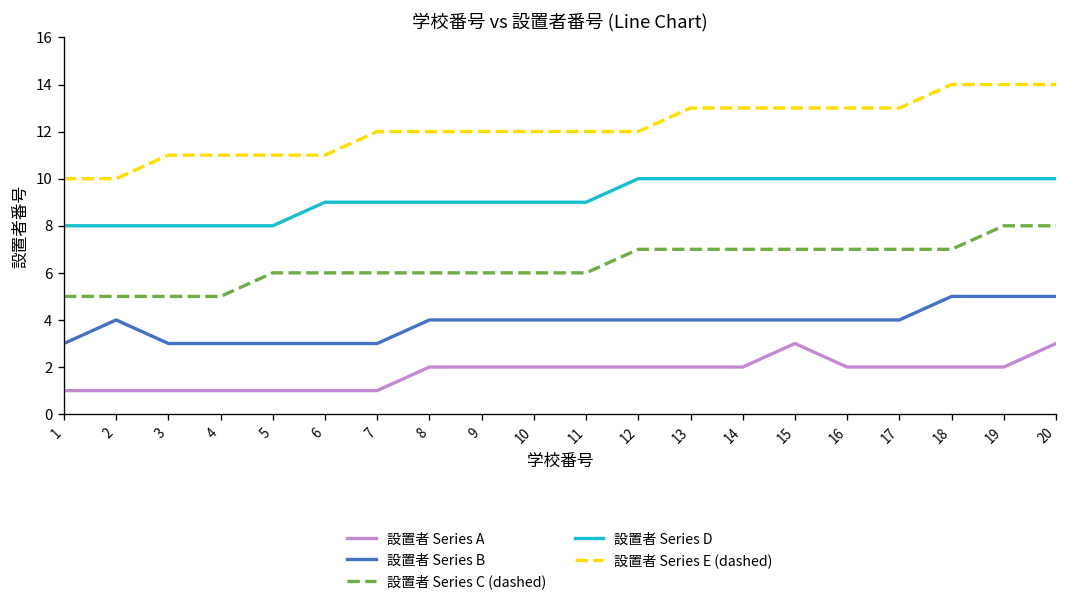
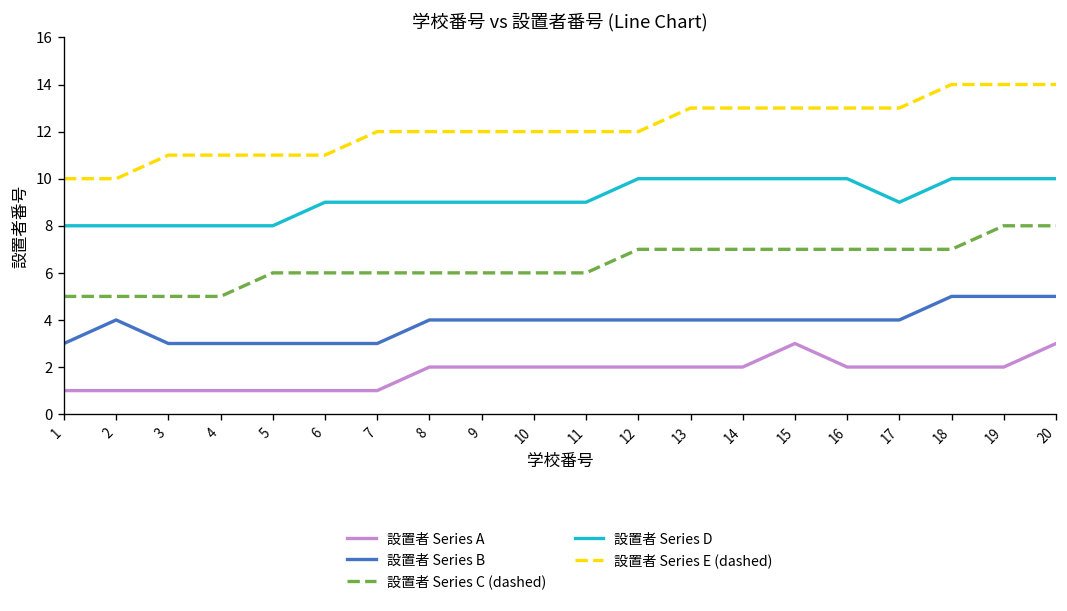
設置者 Series D, 17: 10 -> 9
